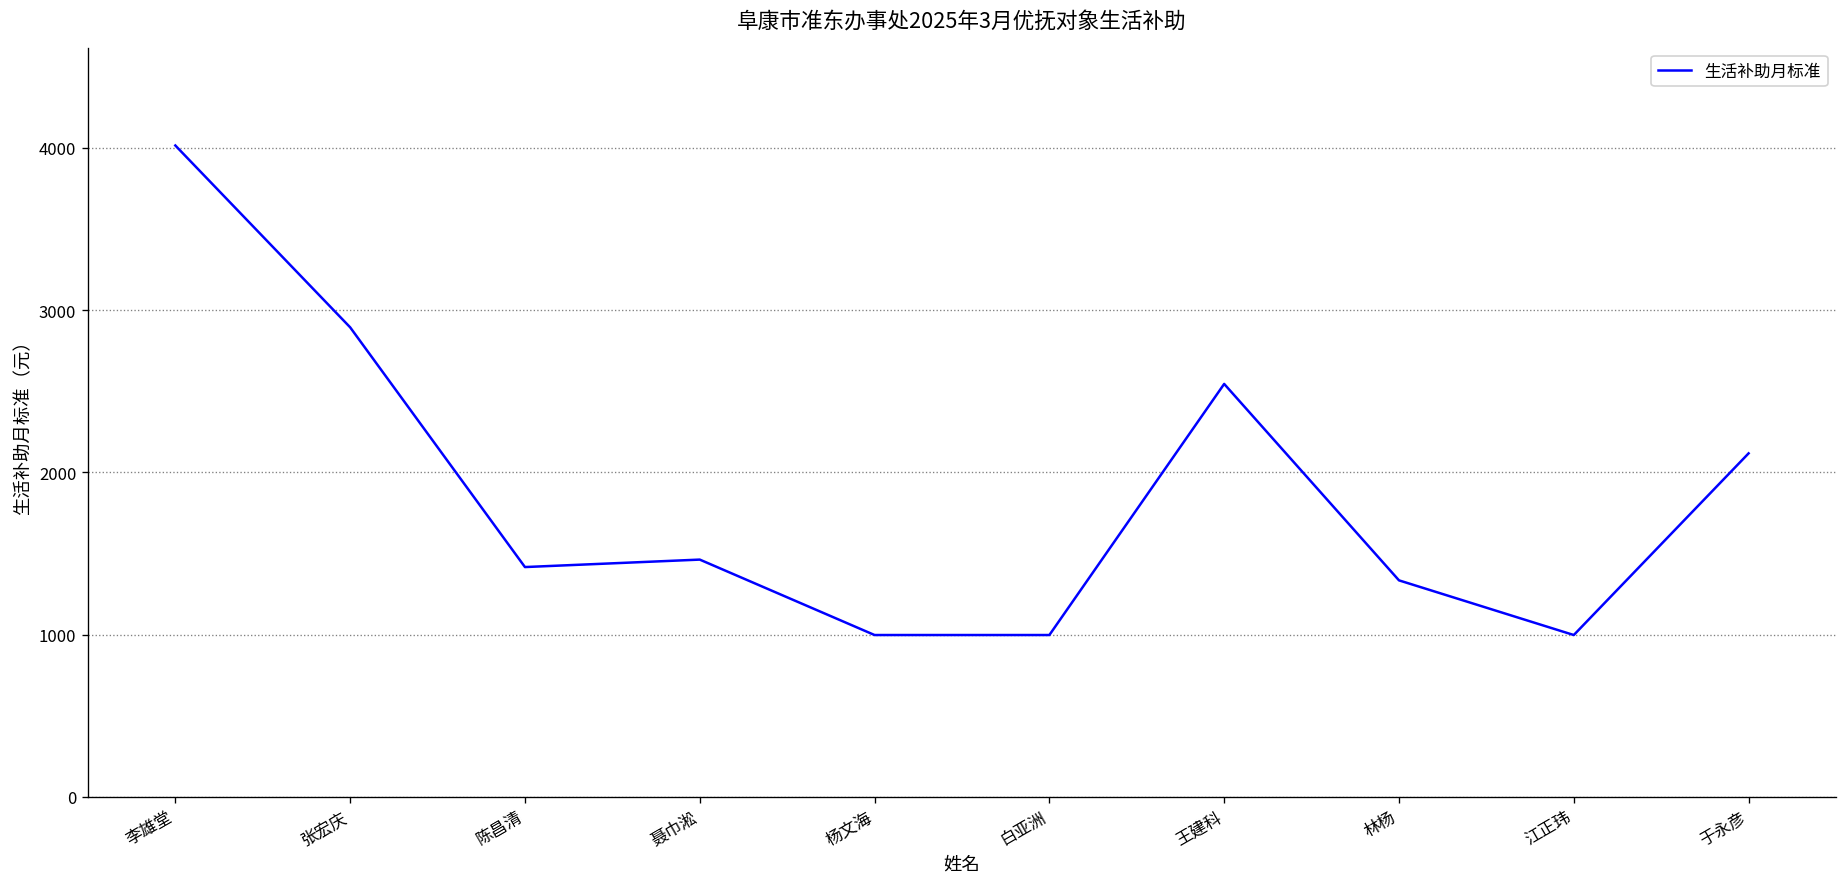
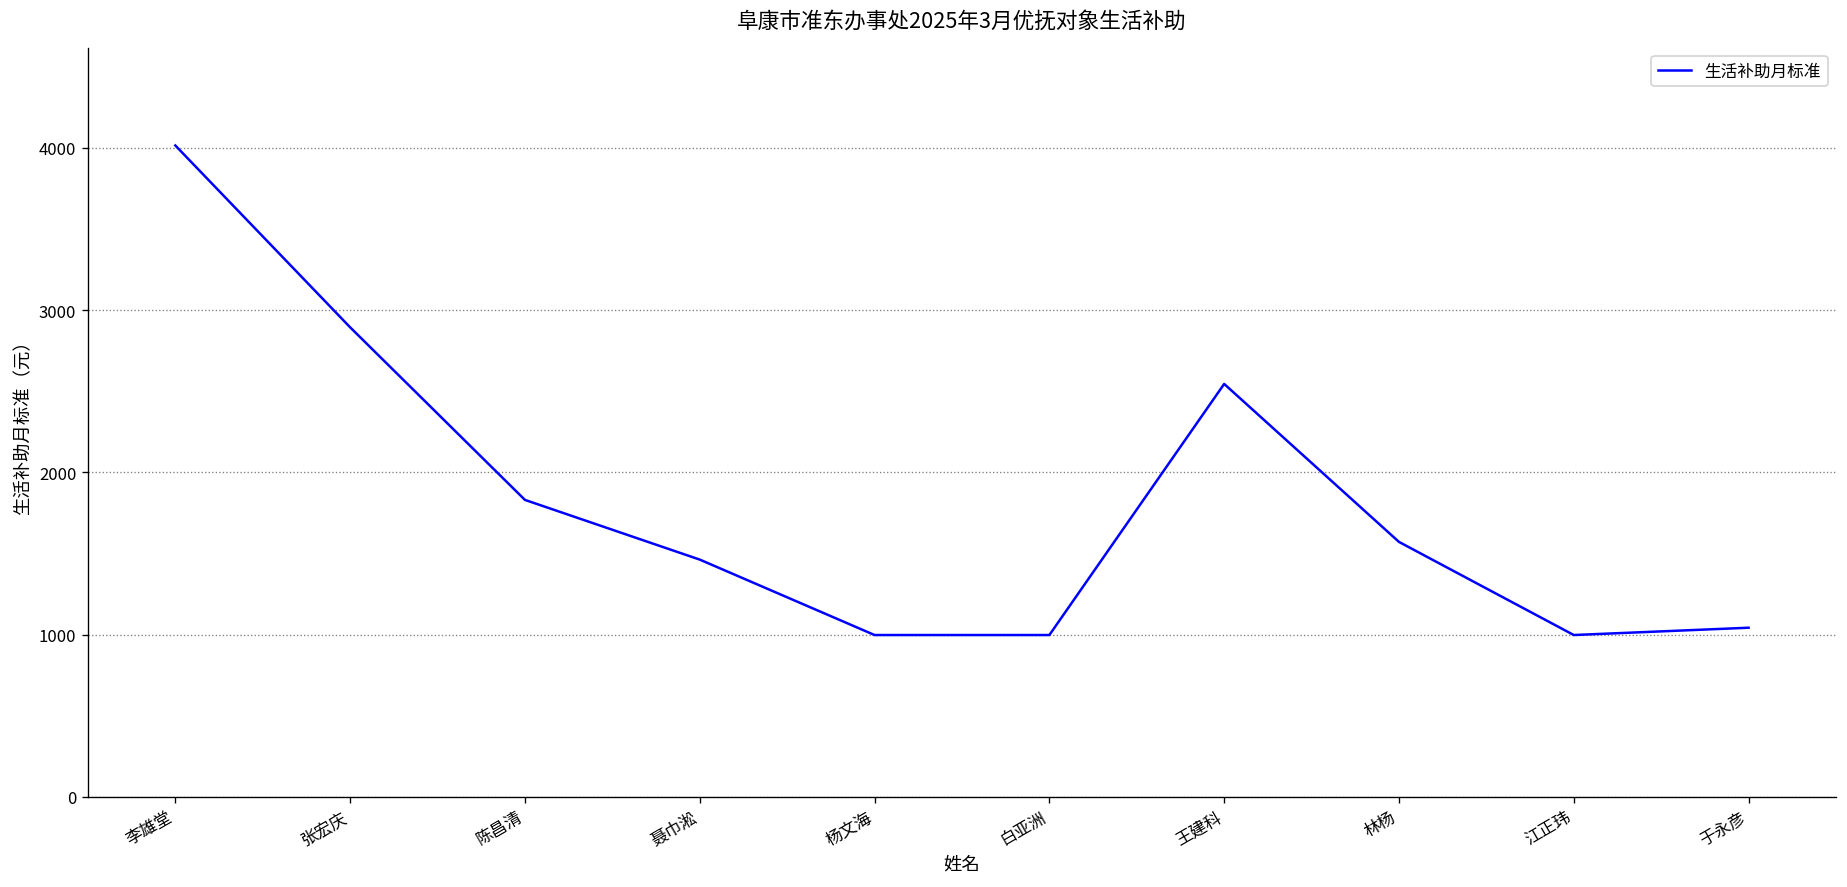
陈昌清: 1420 -> 1830
林杨: 1330 -> 1570
于永彦: 2120 -> 1040
